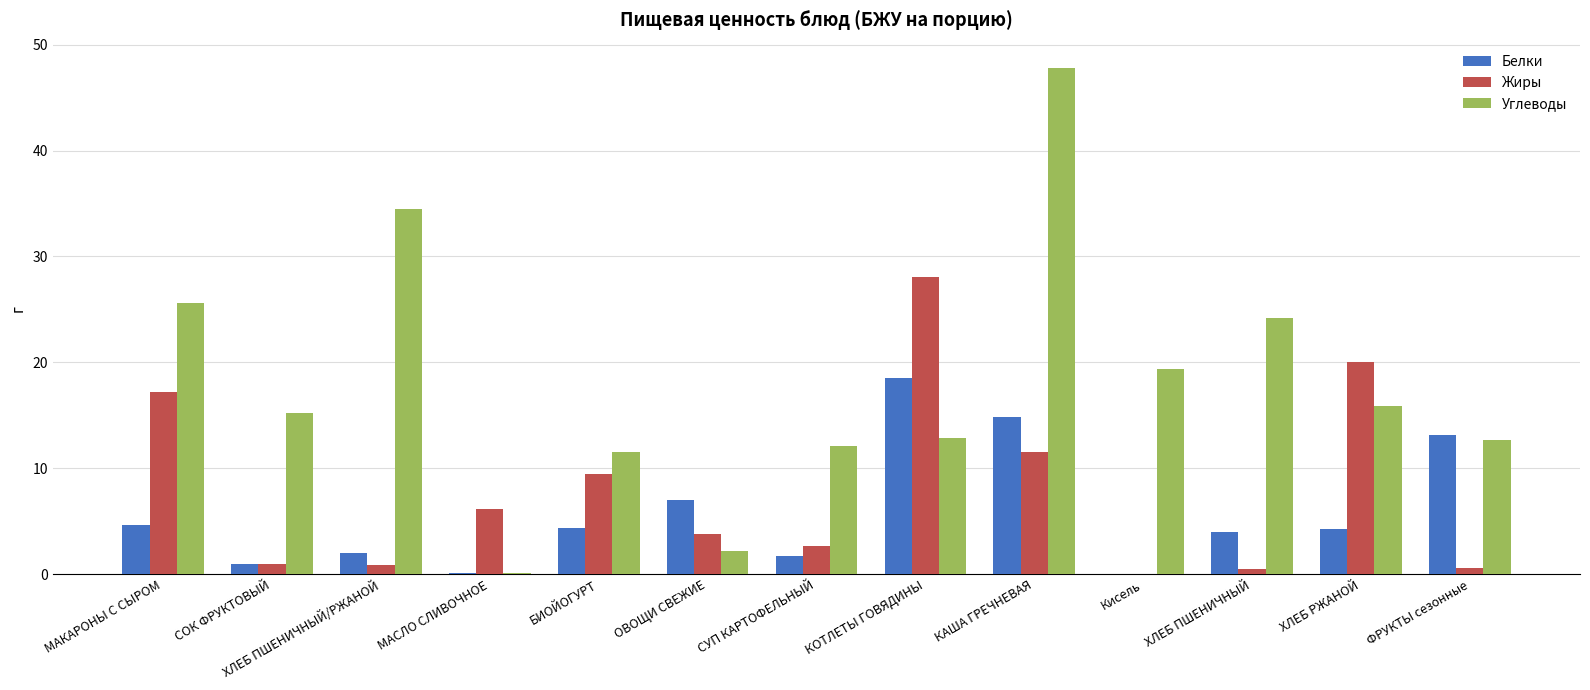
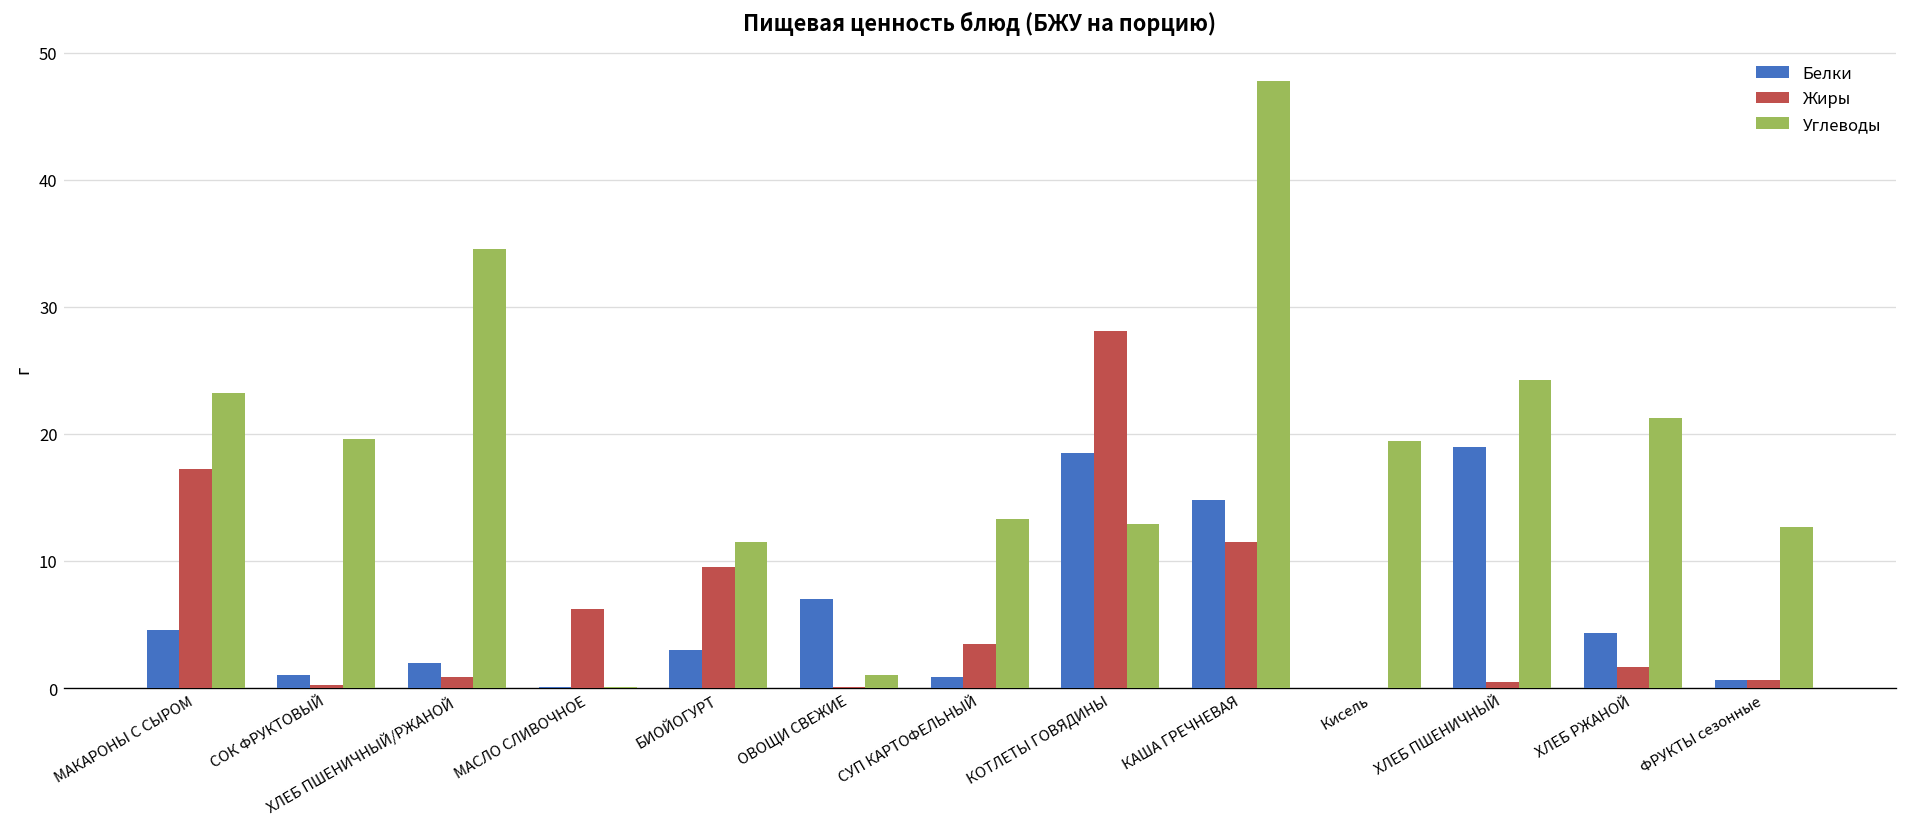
Углеводы, МАКАРОНЫ С СЫРОМ: 25.6 -> 23.2
Жиры, СОК ФРУКТОВЫЙ: 1.0 -> 0.2
Углеводы, СОК ФРУКТОВЫЙ: 15.2 -> 19.6
Белки, БИОЙОГУРТ: 4.4 -> 3.0
Жиры, ОВОЩИ СВЕЖИЕ: 3.8 -> 0.1
Углеводы, ОВОЩИ СВЕЖИЕ: 2.2 -> 1.0
Белки, СУП КАРТОФЕЛЬНЫЙ: 1.7 -> 0.9
Жиры, СУП КАРТОФЕЛЬНЫЙ: 2.7 -> 3.5
Углеводы, СУП КАРТОФЕЛЬНЫЙ: 12.1 -> 13.3
Белки, ХЛЕБ ПШЕНИЧНЫЙ: 4.0 -> 19.0
Жиры, ХЛЕБ РЖАНОЙ: 20.0 -> 1.7
Углеводы, ХЛЕБ РЖАНОЙ: 15.9 -> 21.3
Белки, ФРУКТЫ сезонные: 13.1 -> 0.6
